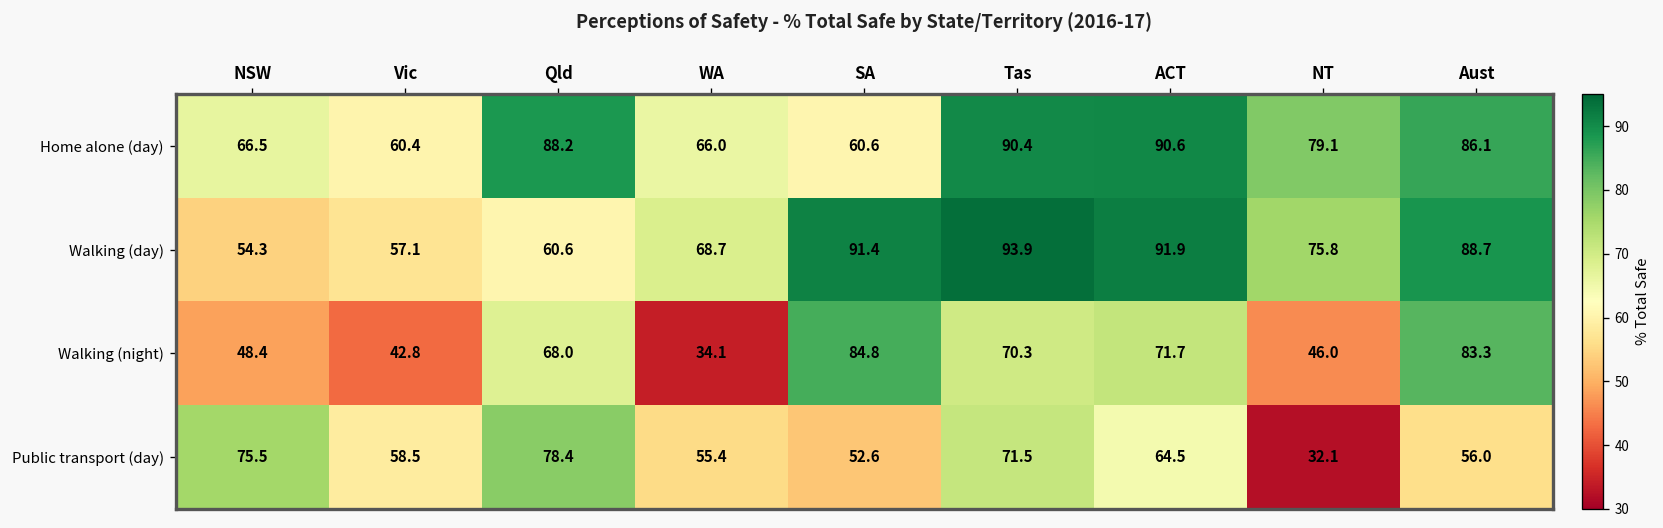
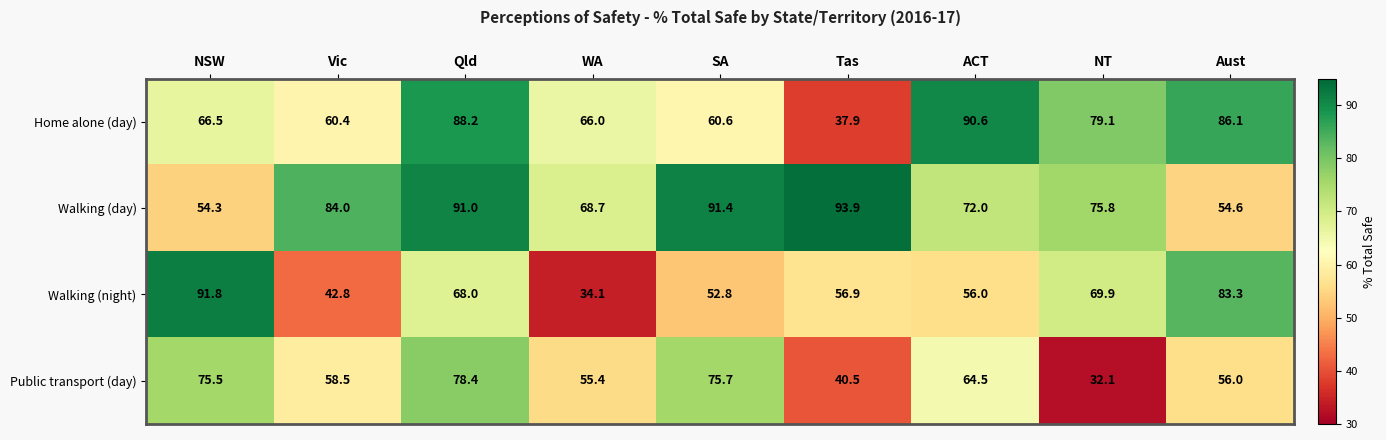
Home alone (day), Tas: 90.4 -> 37.9
Walking (day), Vic: 57.1 -> 84.0
Walking (day), Qld: 60.6 -> 91.0
Walking (day), ACT: 91.9 -> 72.0
Walking (day), Aust: 88.7 -> 54.6
Walking (night), NSW: 48.4 -> 91.8
Walking (night), SA: 84.8 -> 52.8
Walking (night), Tas: 70.3 -> 56.9
Walking (night), ACT: 71.7 -> 56.0
Walking (night), NT: 46.0 -> 69.9
Public transport (day), SA: 52.6 -> 75.7
Public transport (day), Tas: 71.5 -> 40.5
